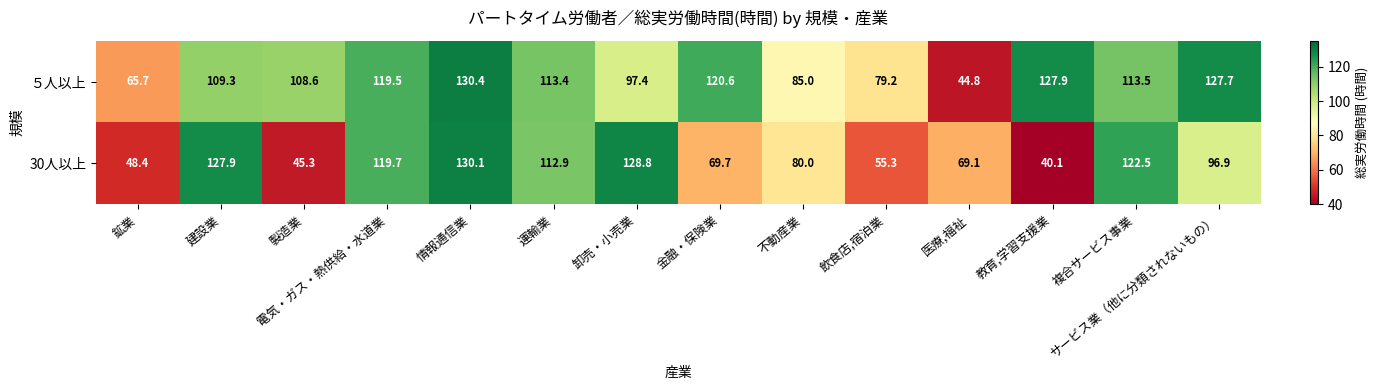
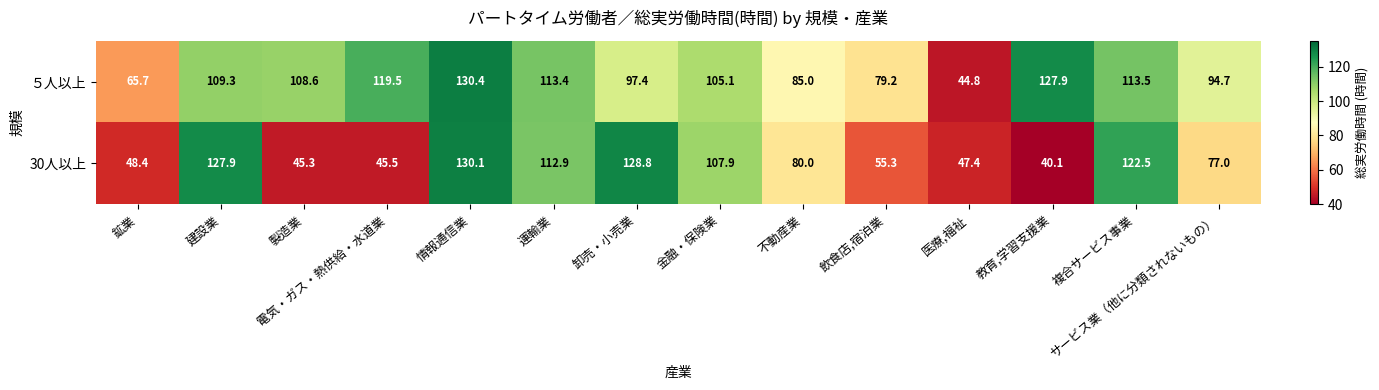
５人以上, 金融・保険業: 120.6 -> 105.1
５人以上, サービス業（他に分類されないもの）: 127.7 -> 94.7
30人以上, 電気・ガス・熱供給・水道業: 119.7 -> 45.5
30人以上, 金融・保険業: 69.7 -> 107.9
30人以上, 医療,福祉: 69.1 -> 47.4
30人以上, サービス業（他に分類されないもの）: 96.9 -> 77.0
